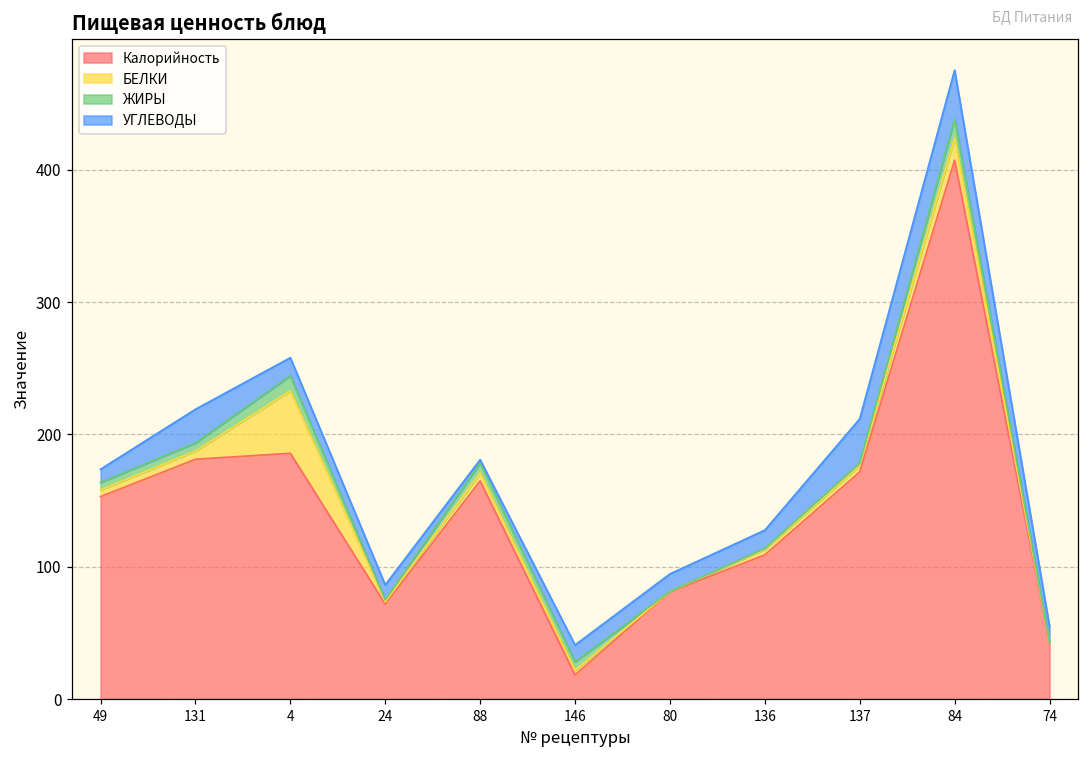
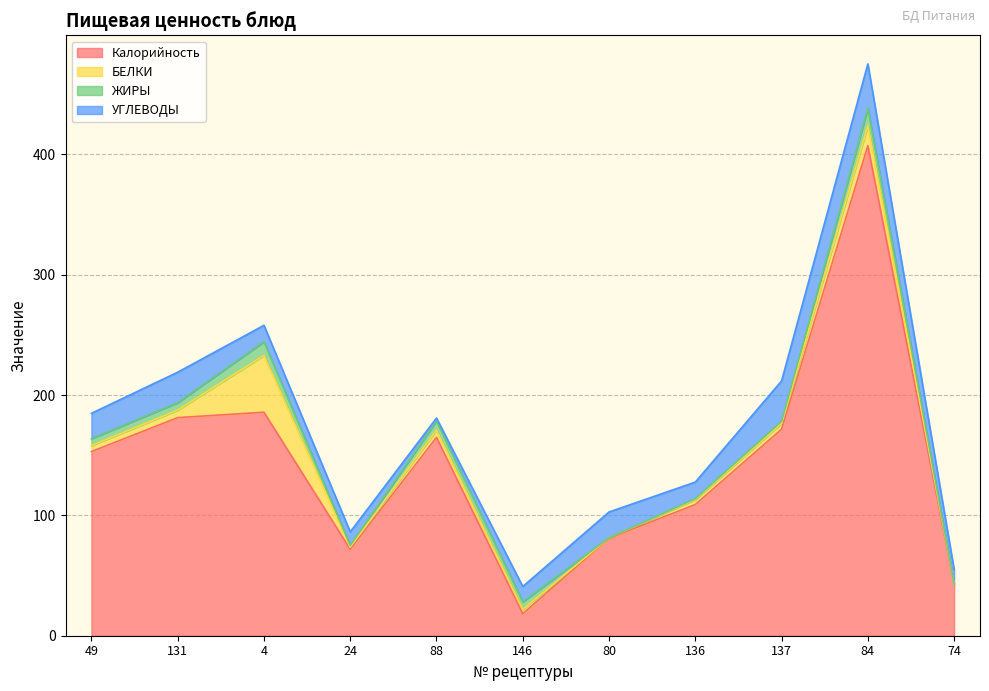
УГЛЕВОДЫ, 49: 10 -> 21
УГЛЕВОДЫ, 80: 13 -> 21
